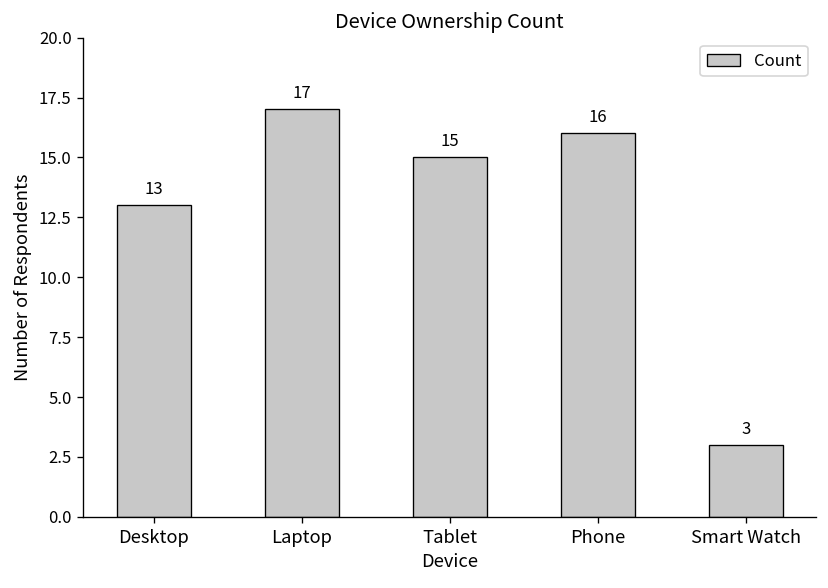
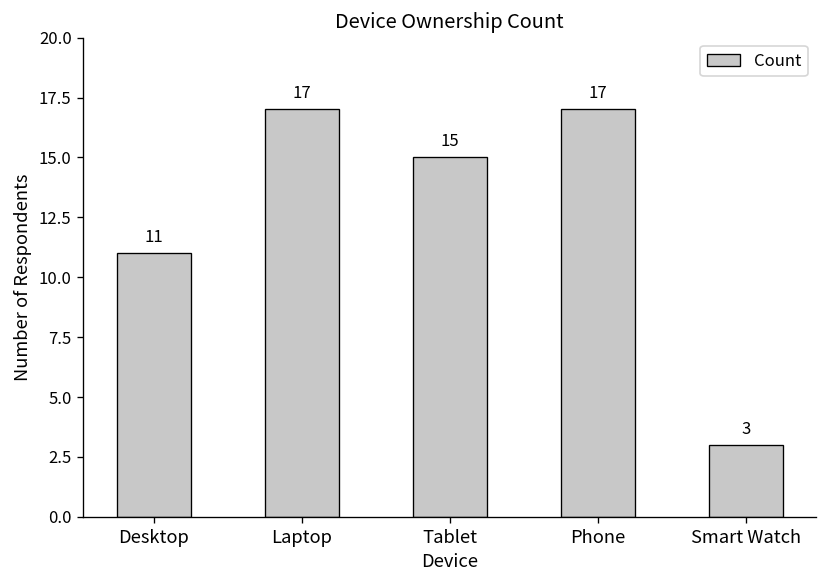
Desktop: 13 -> 11
Phone: 16 -> 17
